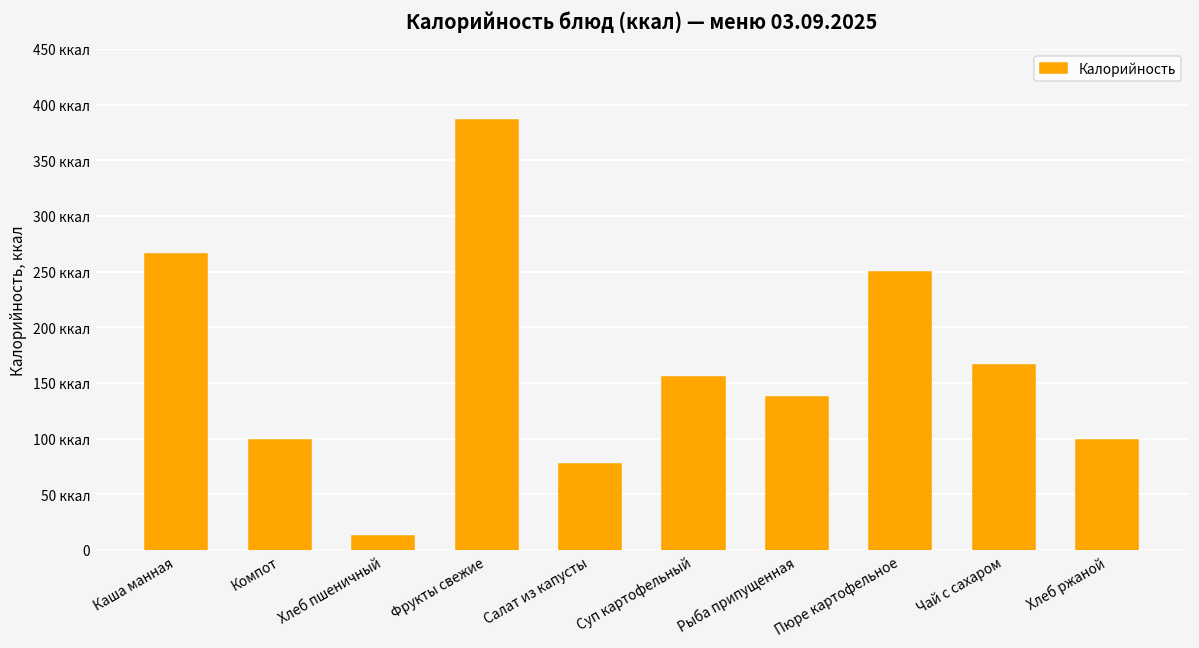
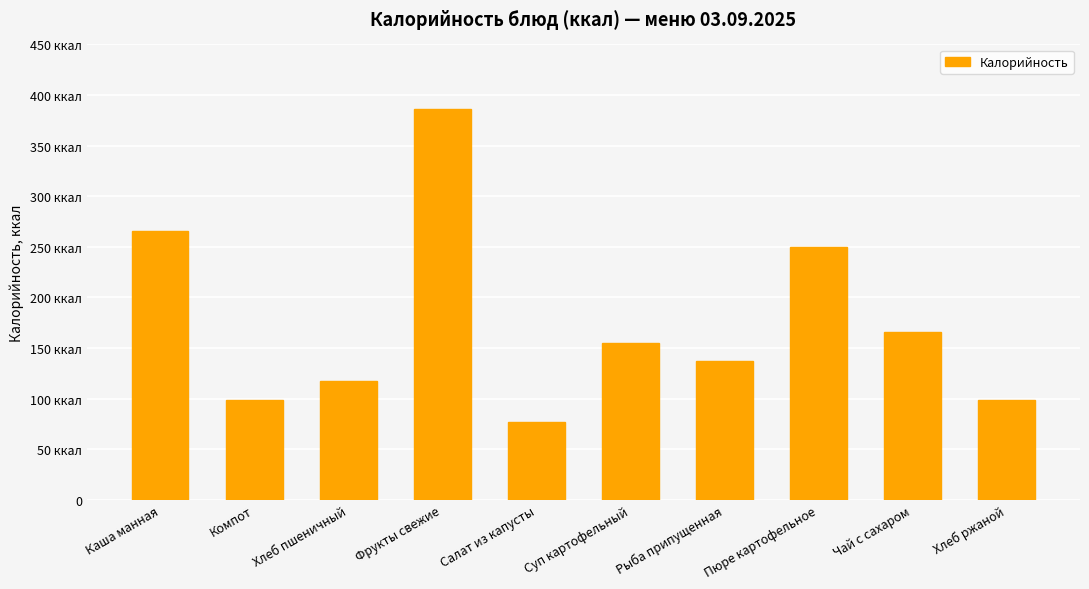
Хлеб пшеничный: 13 ккал -> 118 ккал
